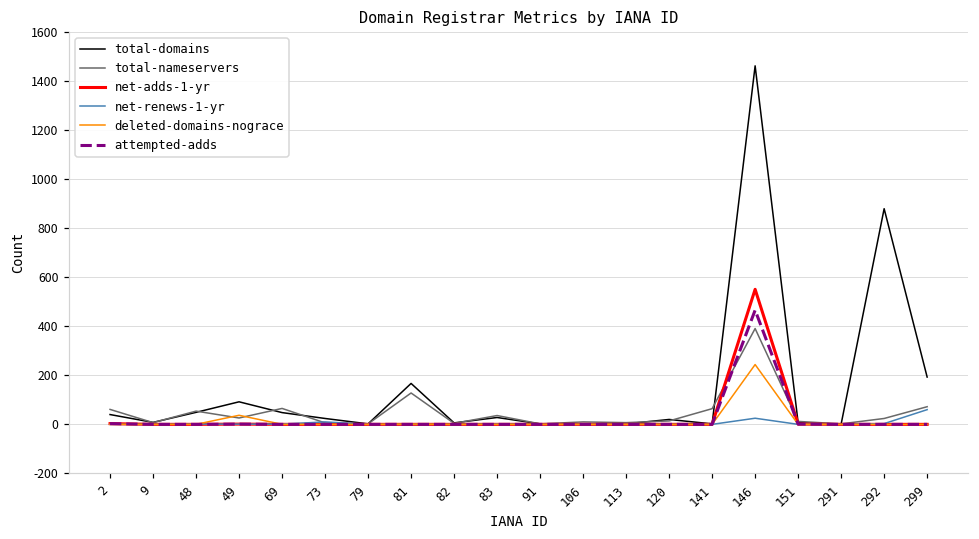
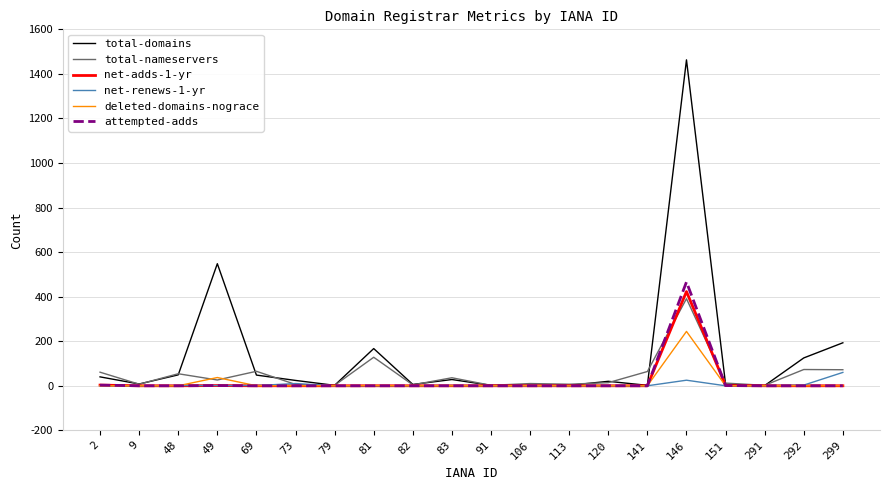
total-domains, 49: 90 -> 550
net-adds-1-yr, 146: 550 -> 420
total-domains, 292: 880 -> 130
total-nameservers, 292: 20 -> 70
